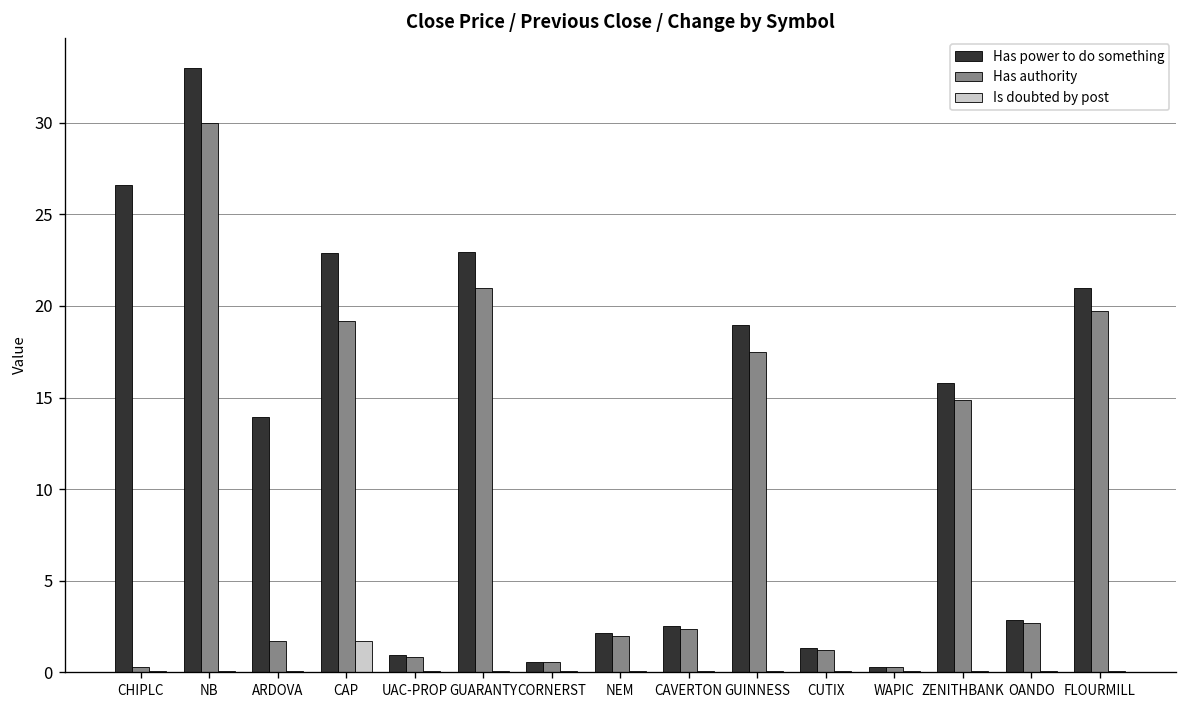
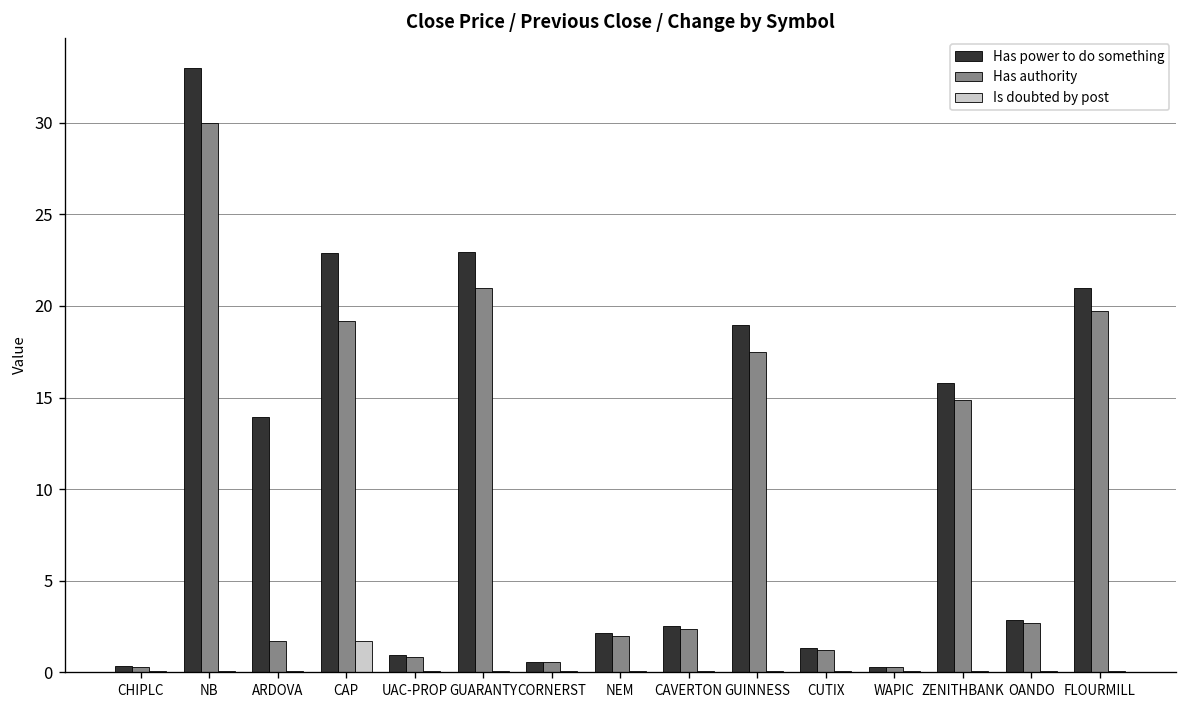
Has power to do something, CHIPLC: 26.6 -> 0.3
